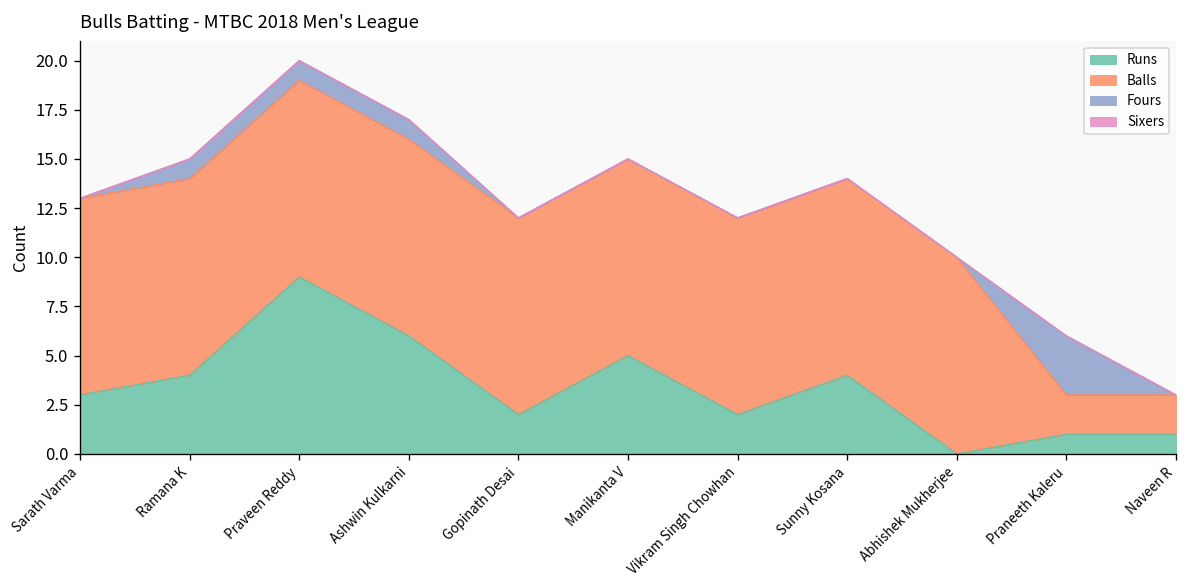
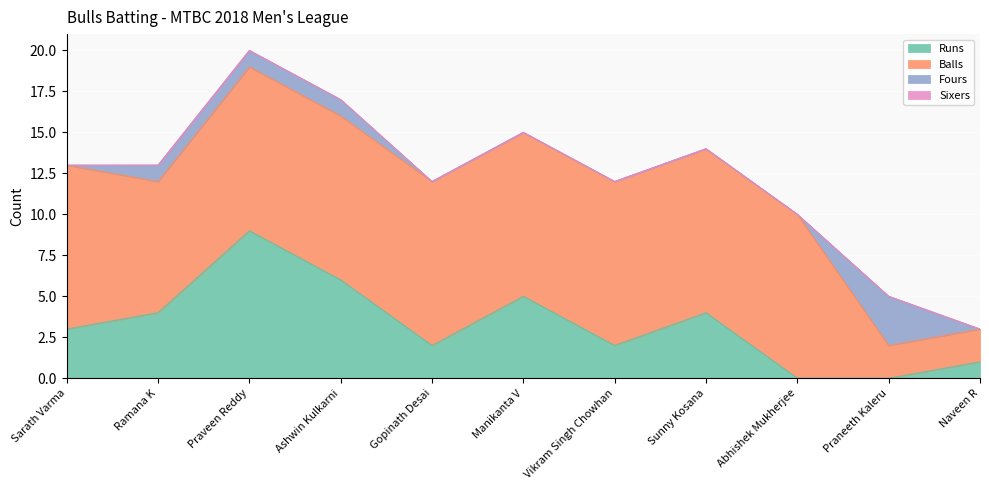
Balls, Ramana K: 10 -> 8
Runs, Praneeth Kaleru: 1 -> 0
